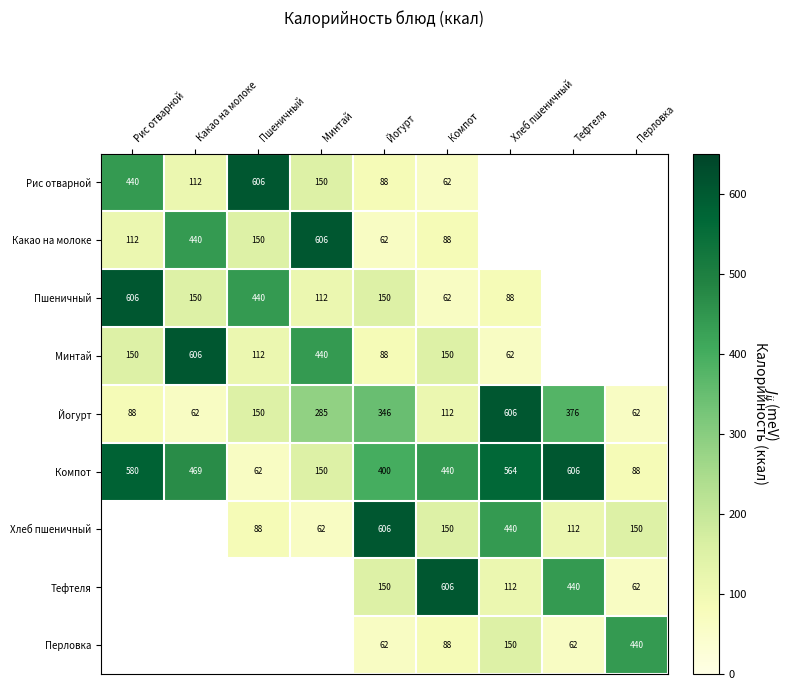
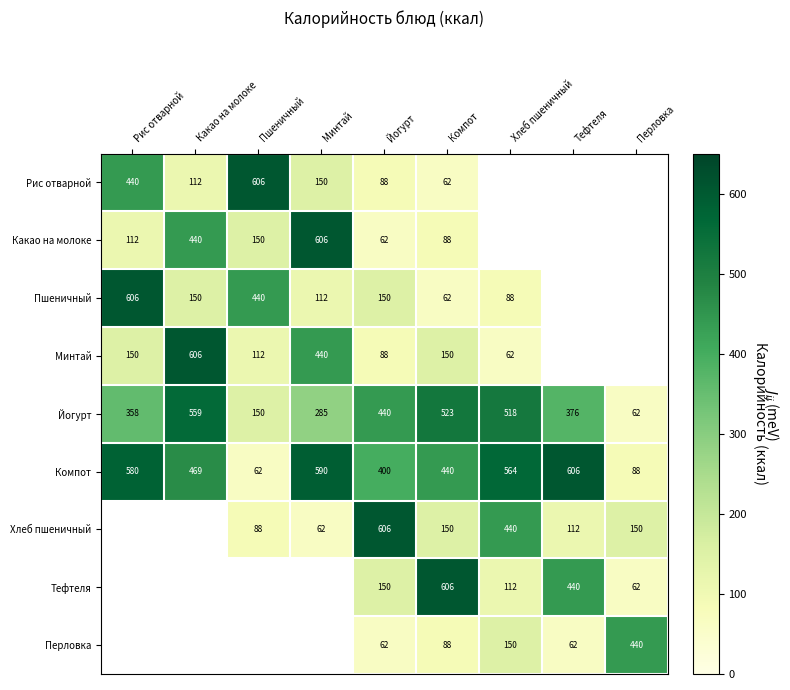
Йогурт, Рис отварной: 88 -> 358
Йогурт, Какао на молоке: 62 -> 559
Йогурт, Йогурт: 346 -> 440
Йогурт, Компот: 112 -> 523
Йогурт, Хлеб пшеничный: 606 -> 518
Компот, Минтай: 150 -> 590
